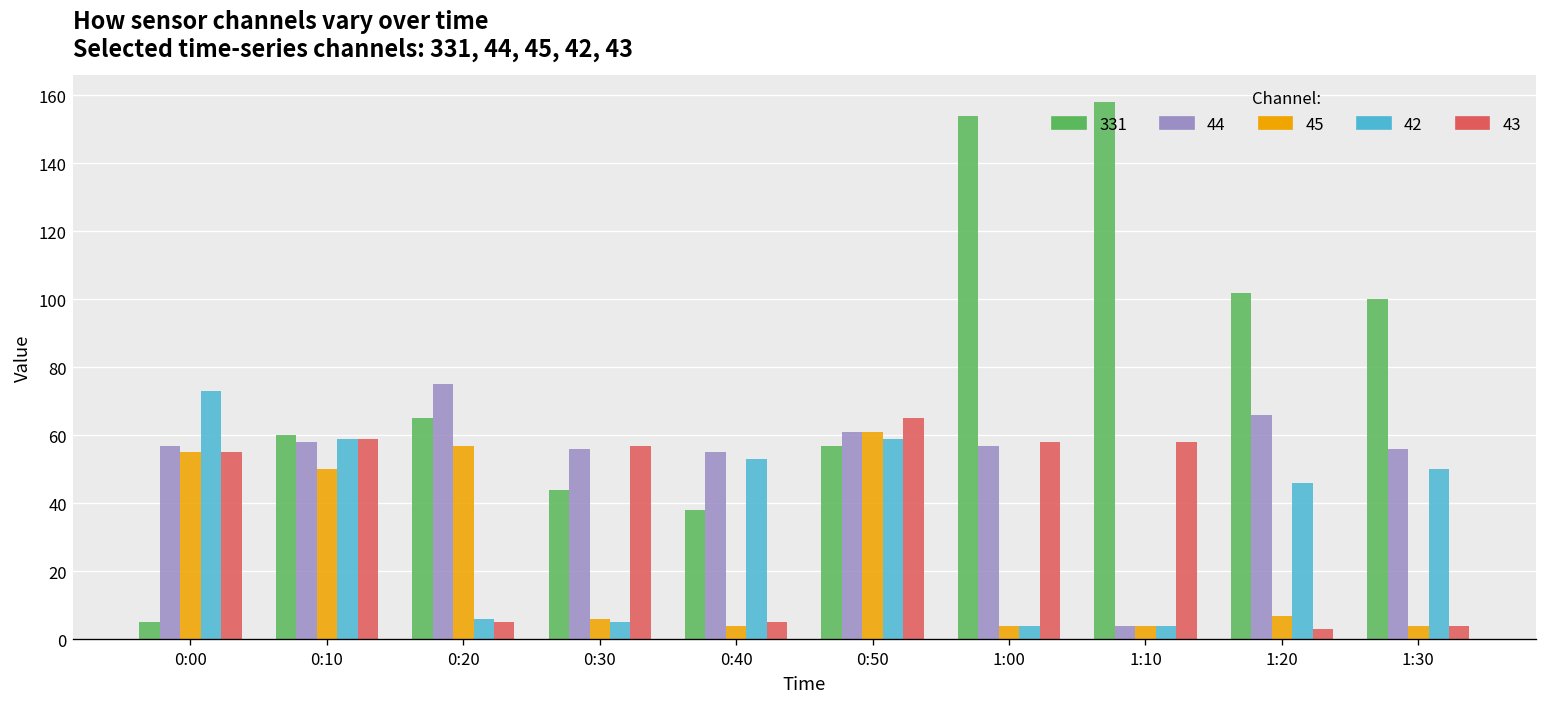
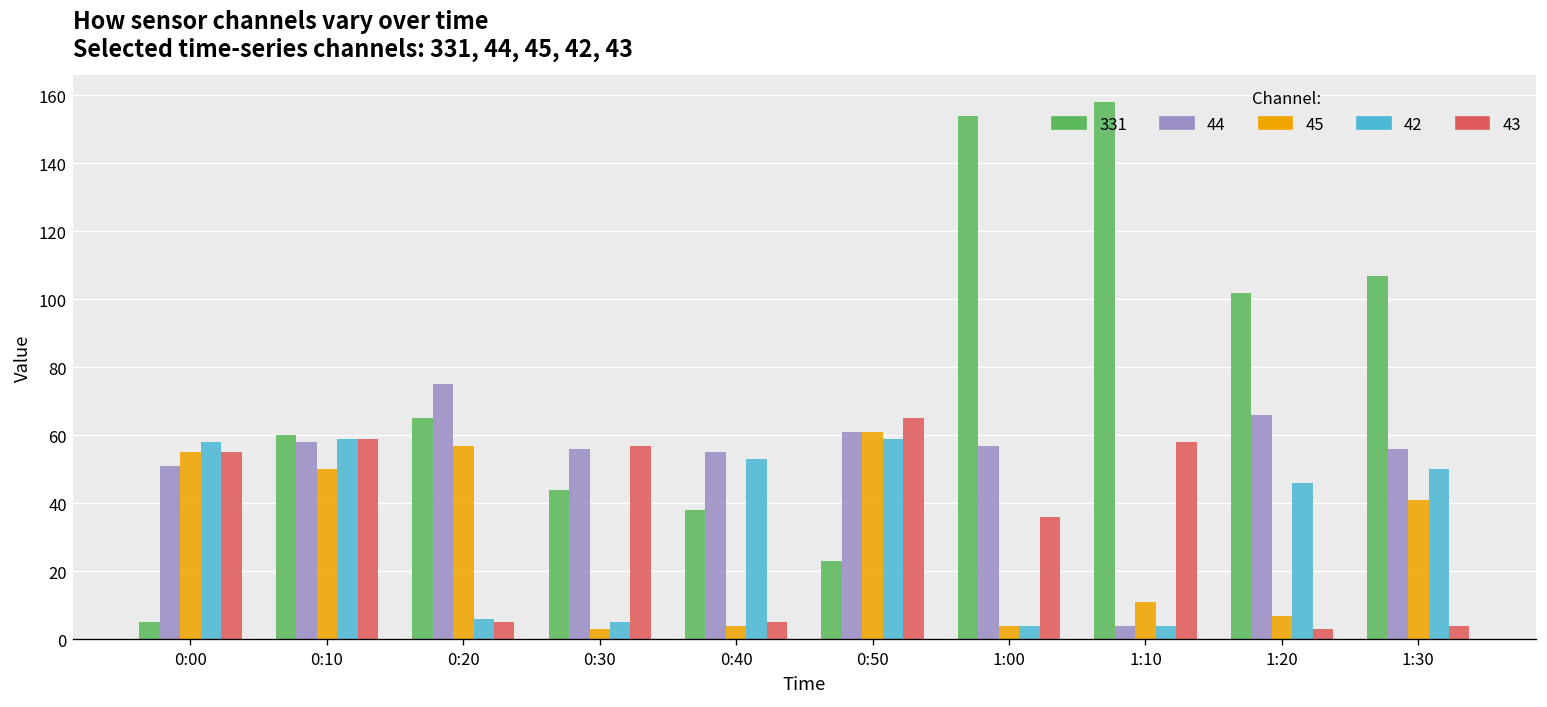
44, 0:00: 57 -> 51
42, 0:00: 73 -> 58
45, 0:30: 6 -> 3
331, 0:50: 57 -> 23
43, 1:00: 58 -> 36
45, 1:10: 4 -> 11
331, 1:30: 100 -> 107
45, 1:30: 4 -> 41
